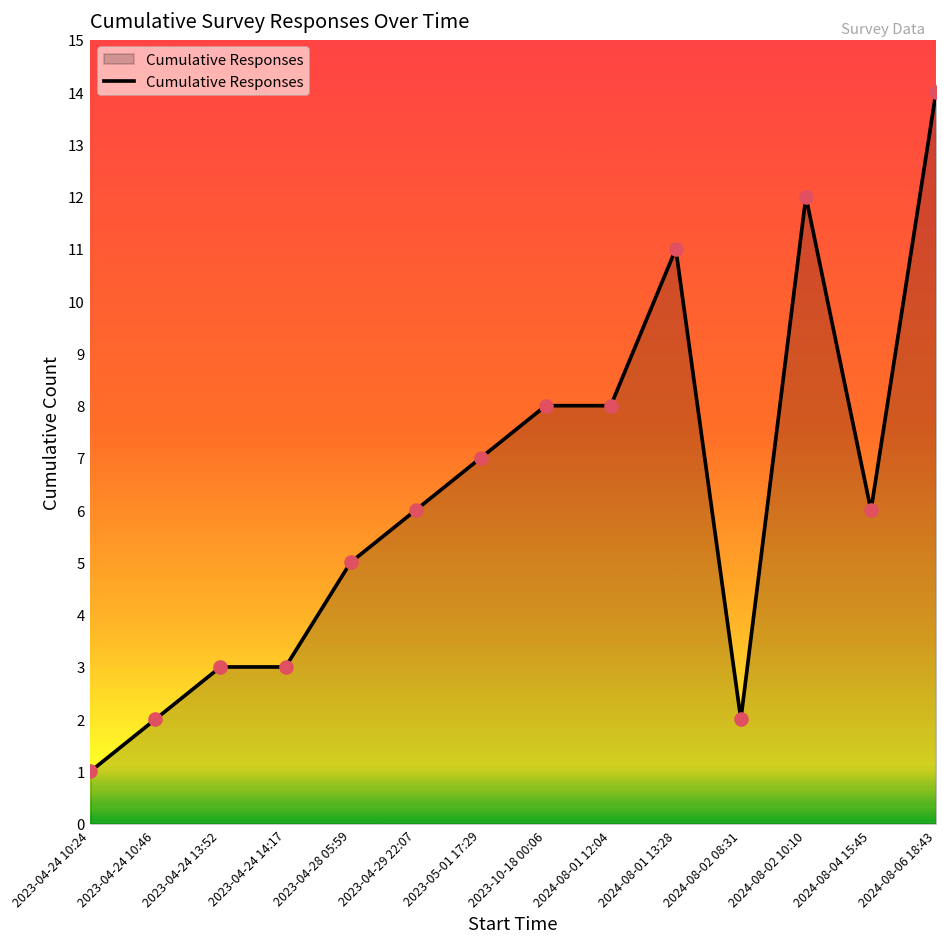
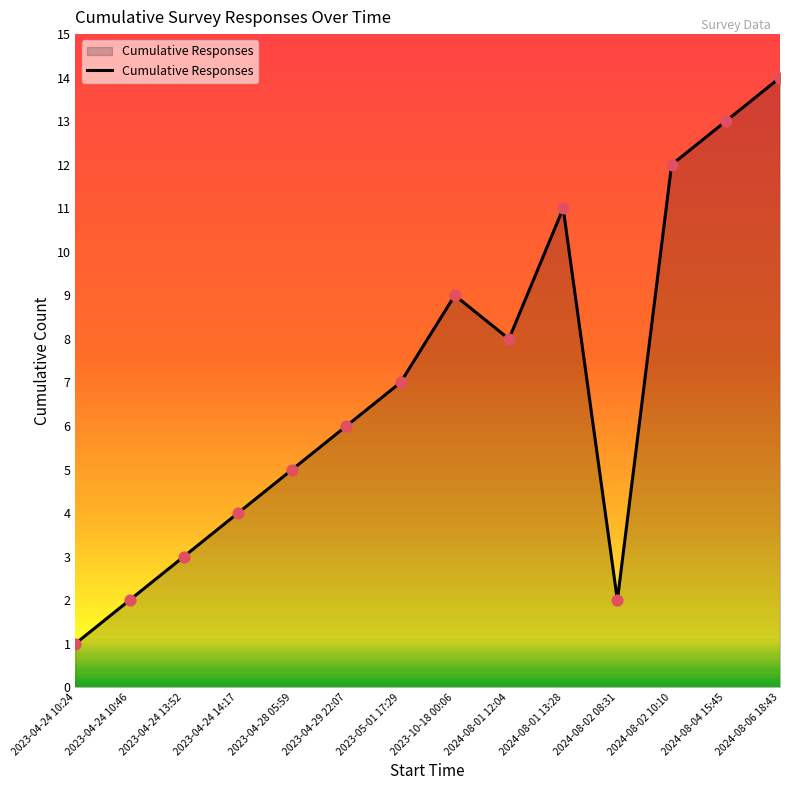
2023-04-24 14:17: 3 -> 4
2023-10-18 00:06: 8 -> 9
2024-08-04 15:45: 6 -> 13
